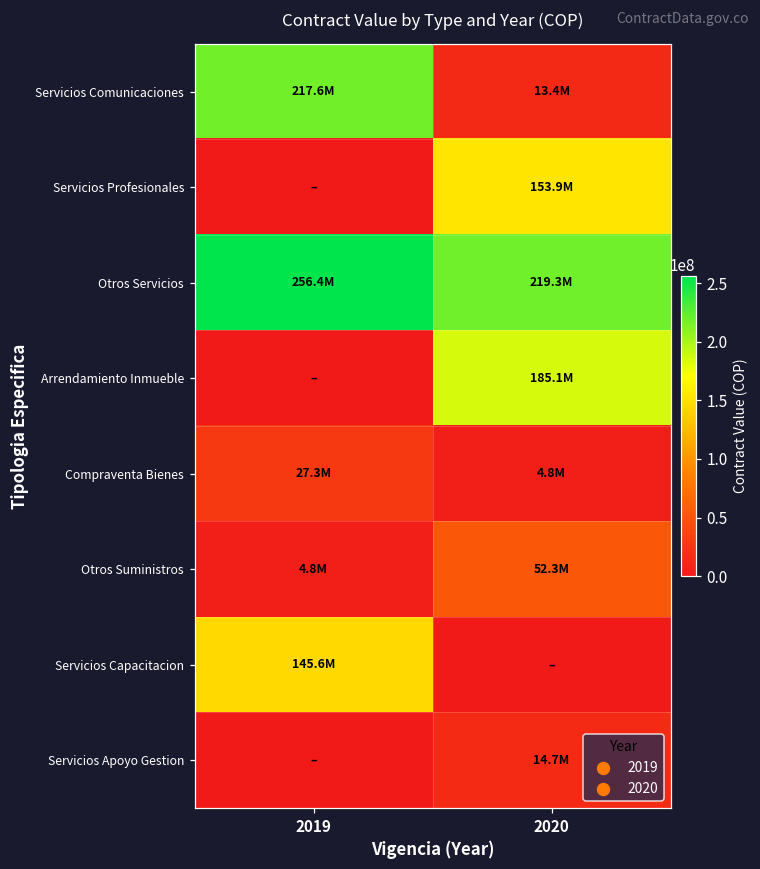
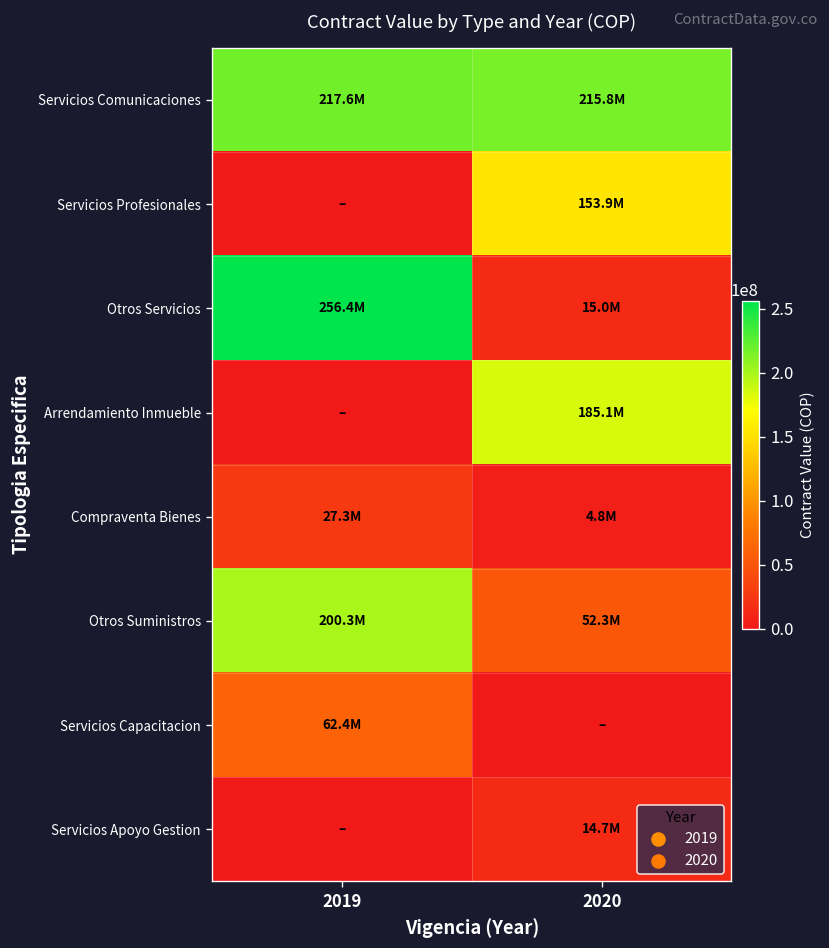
Servicios Comunicaciones, 2020: 13.4M -> 215.8M
Otros Servicios, 2020: 219.3M -> 15.0M
Otros Suministros, 2019: 4.8M -> 200.3M
Servicios Capacitacion, 2019: 145.6M -> 62.4M
